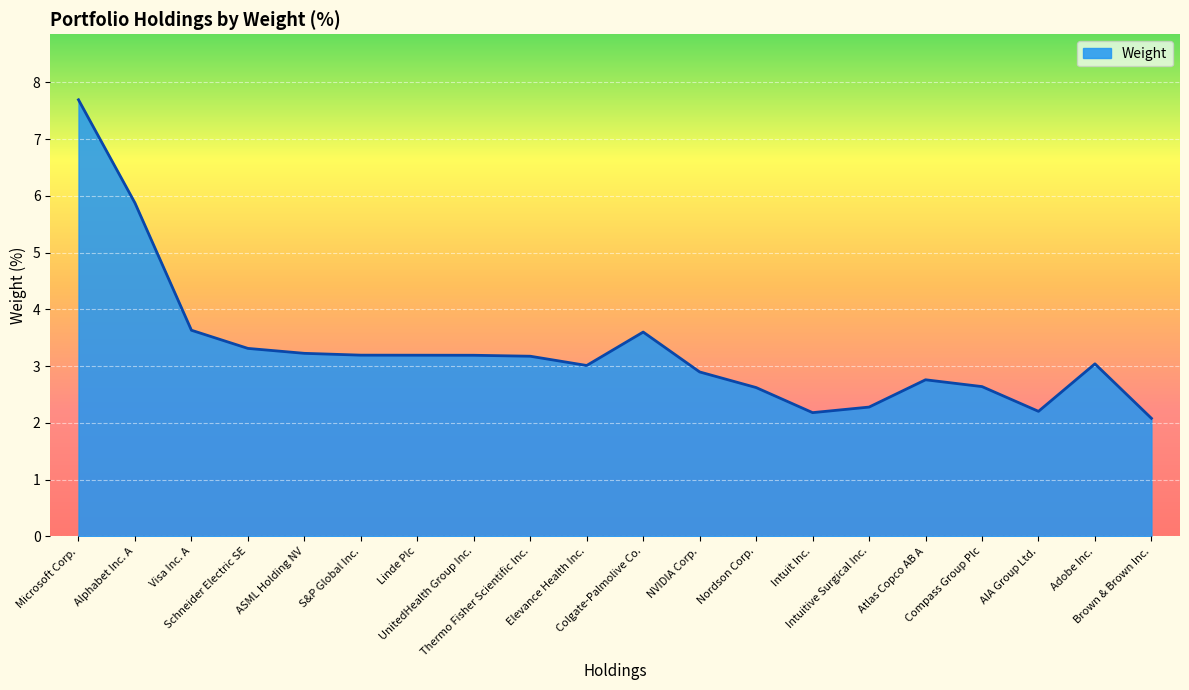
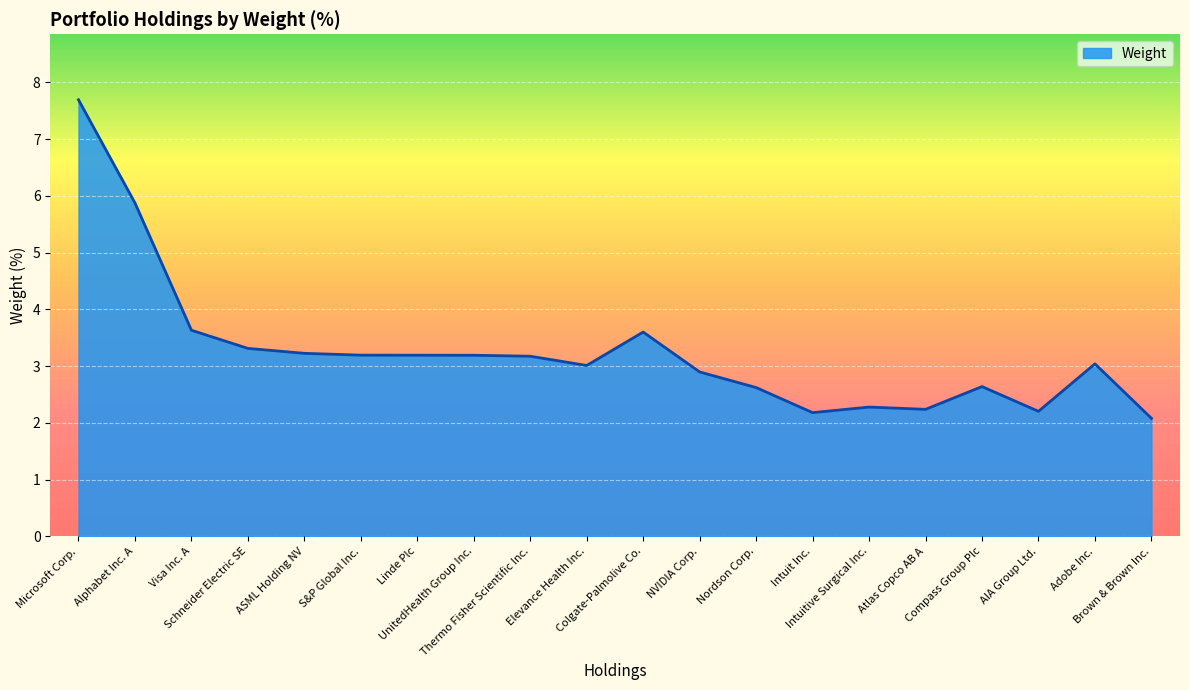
Atlas Copco AB A: 2.8 -> 2.2
